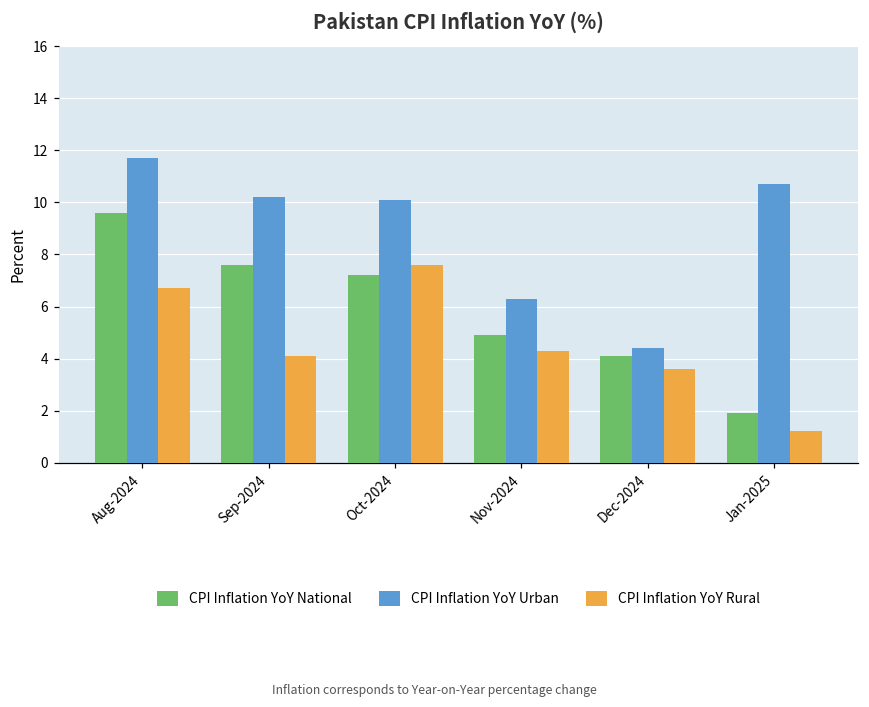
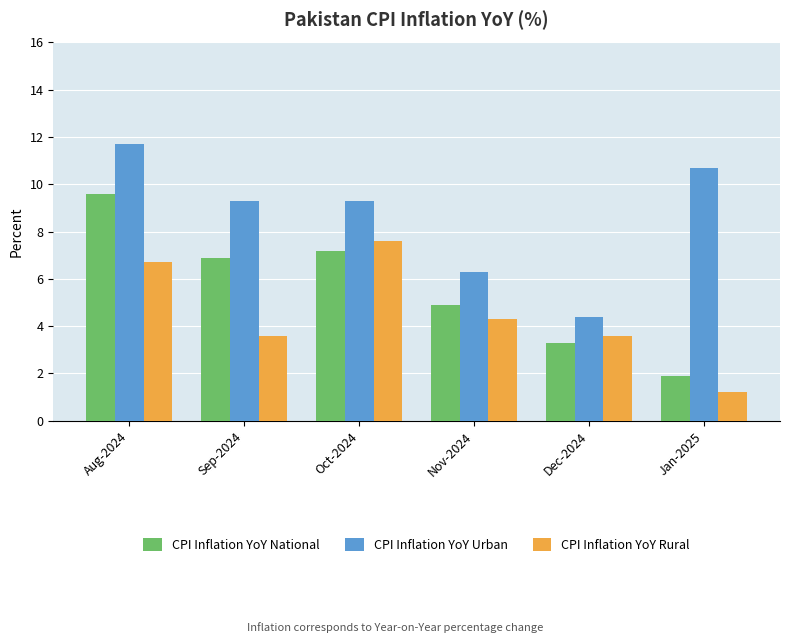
CPI Inflation YoY National, Sep-2024: 7.6 -> 6.9
CPI Inflation YoY Urban, Sep-2024: 10.2 -> 9.3
CPI Inflation YoY Rural, Sep-2024: 4.1 -> 3.6
CPI Inflation YoY Urban, Oct-2024: 10.1 -> 9.3
CPI Inflation YoY National, Dec-2024: 4.1 -> 3.3
